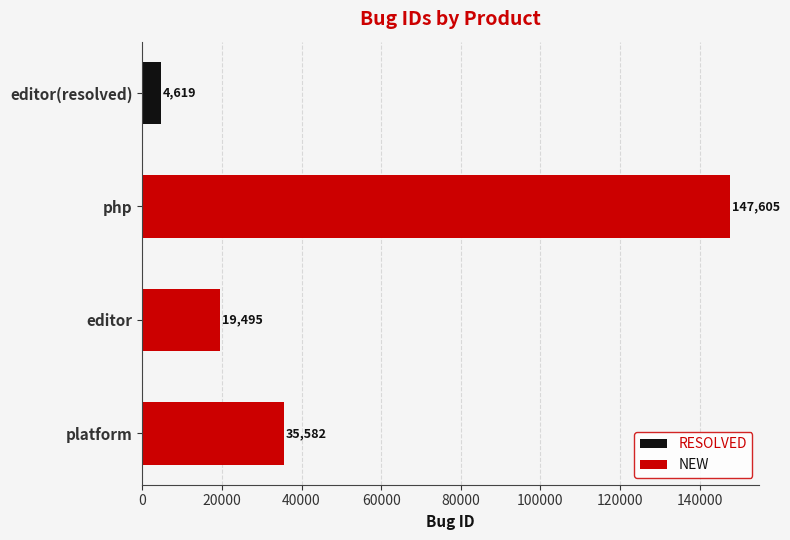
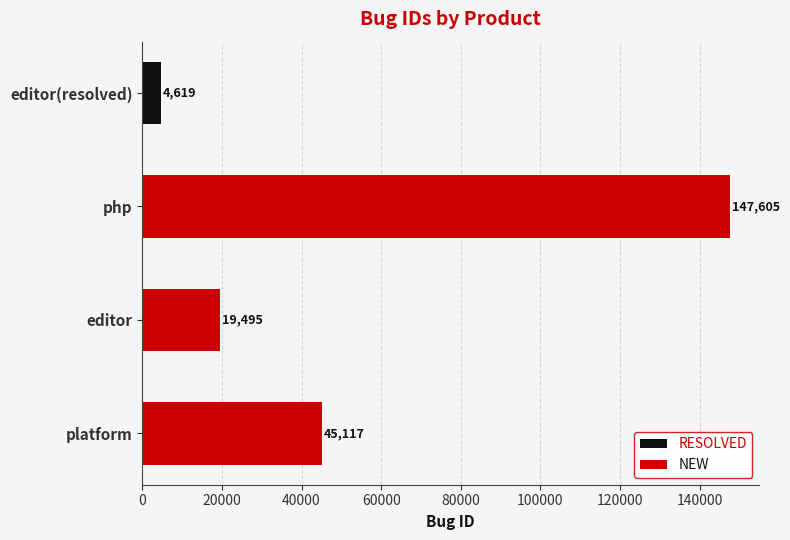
NEW, platform: 35,582 -> 45,117
